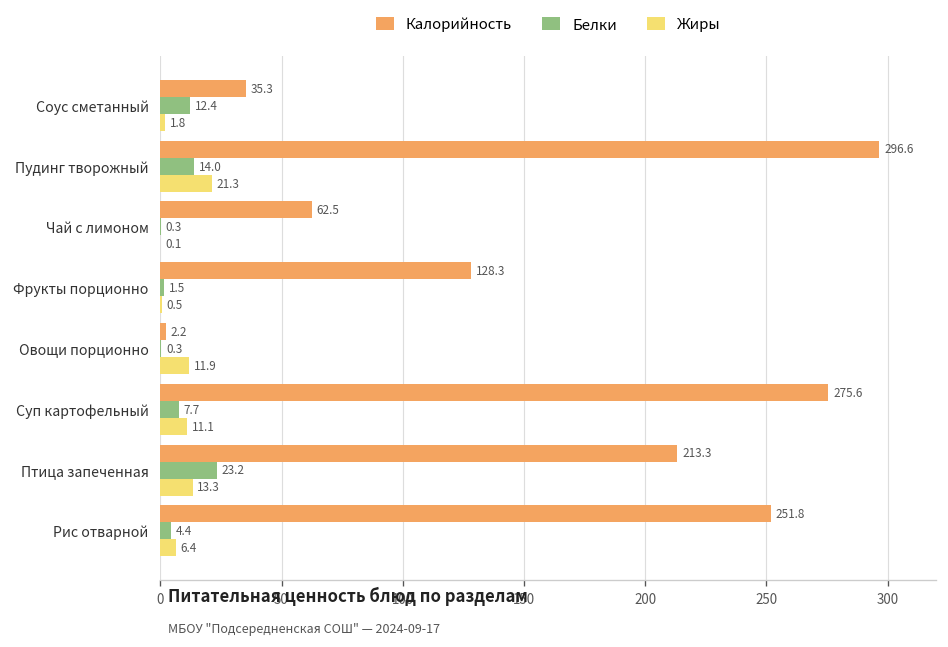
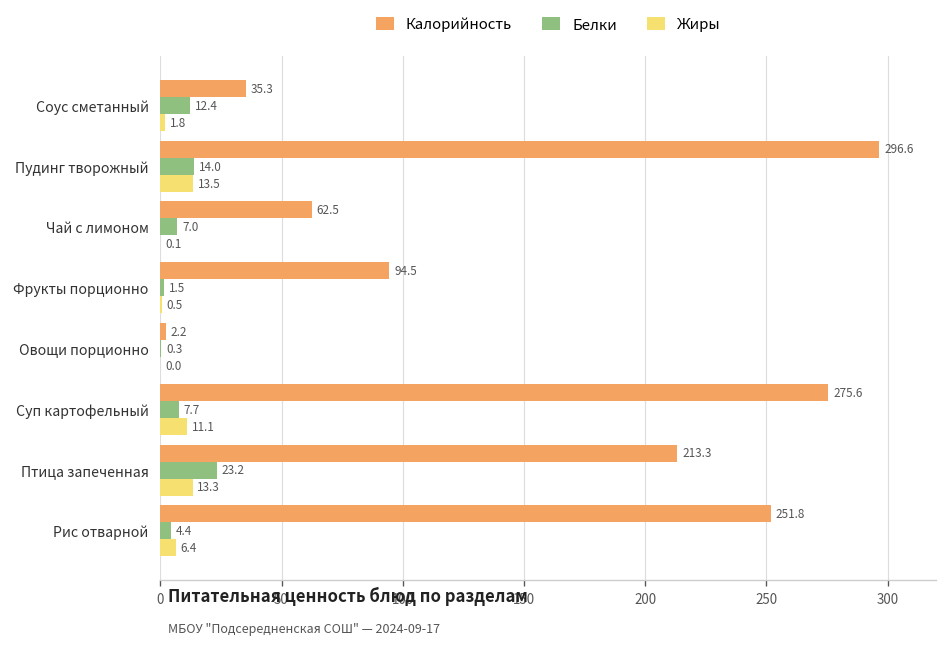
Жиры, Пудинг творожный: 21.3 -> 13.5
Белки, Чай с лимоном: 0.3 -> 7.0
Калорийность, Фрукты порционно: 128.3 -> 94.5
Жиры, Овощи порционно: 11.9 -> 0.0
